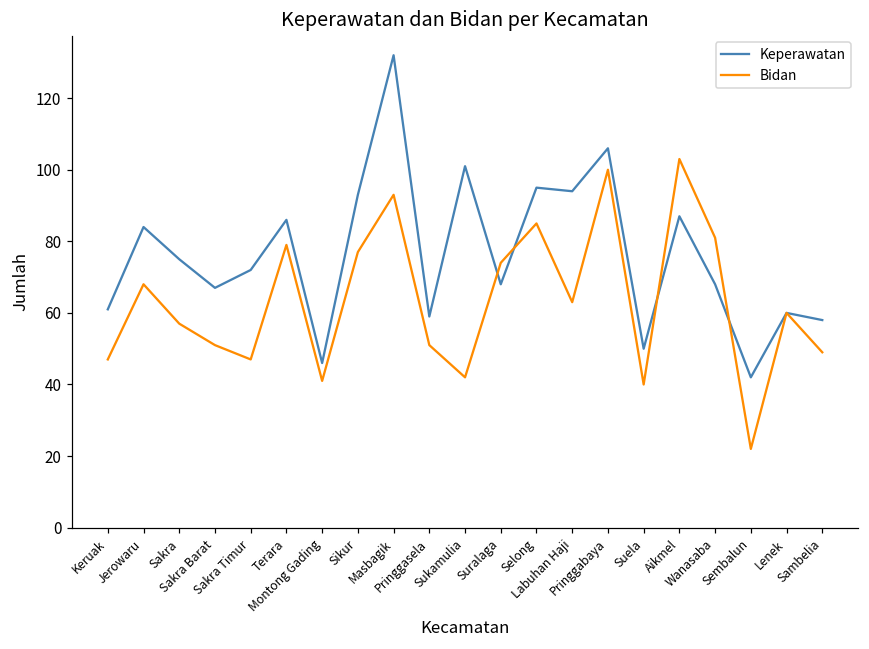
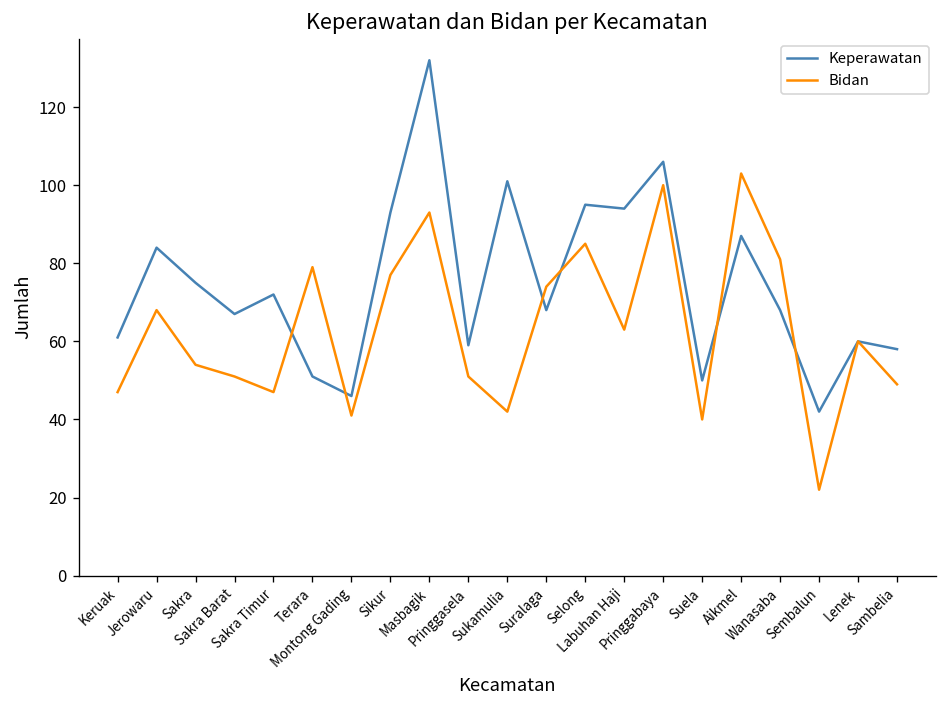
Bidan, Sakra: 57 -> 54
Keperawatan, Terara: 86 -> 51
